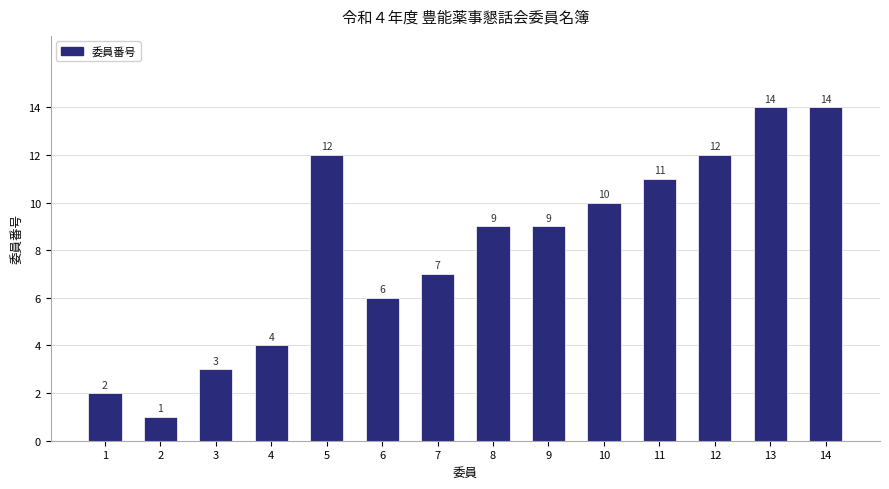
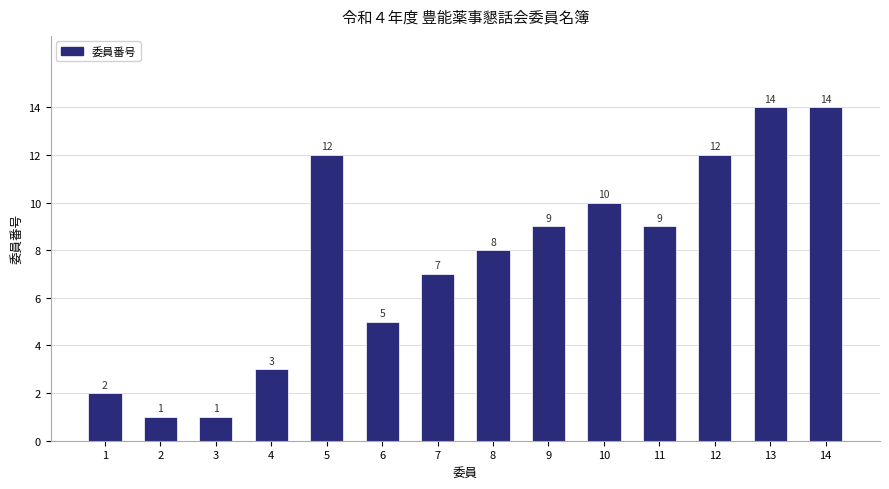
3: 3 -> 1
4: 4 -> 3
6: 6 -> 5
8: 9 -> 8
11: 11 -> 9
